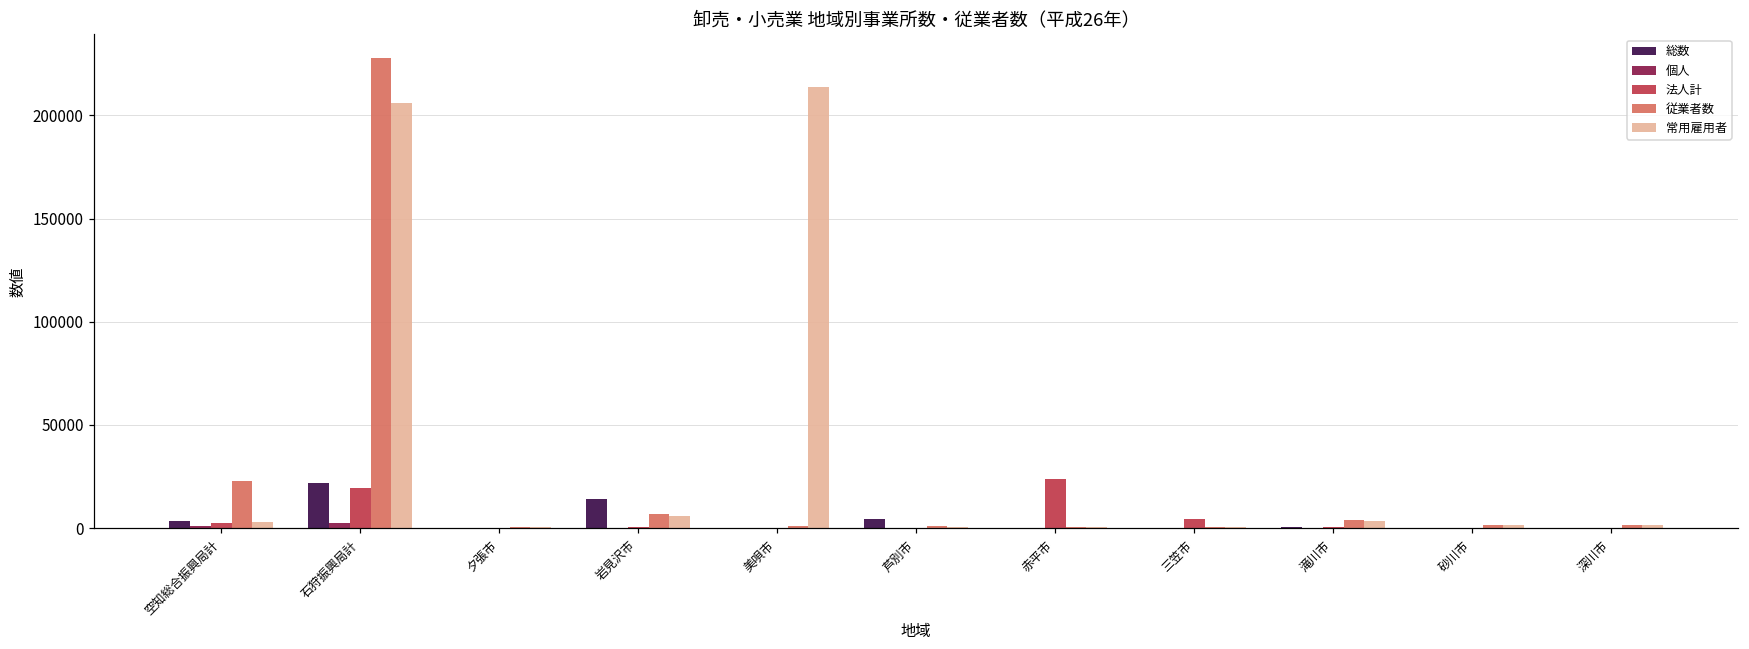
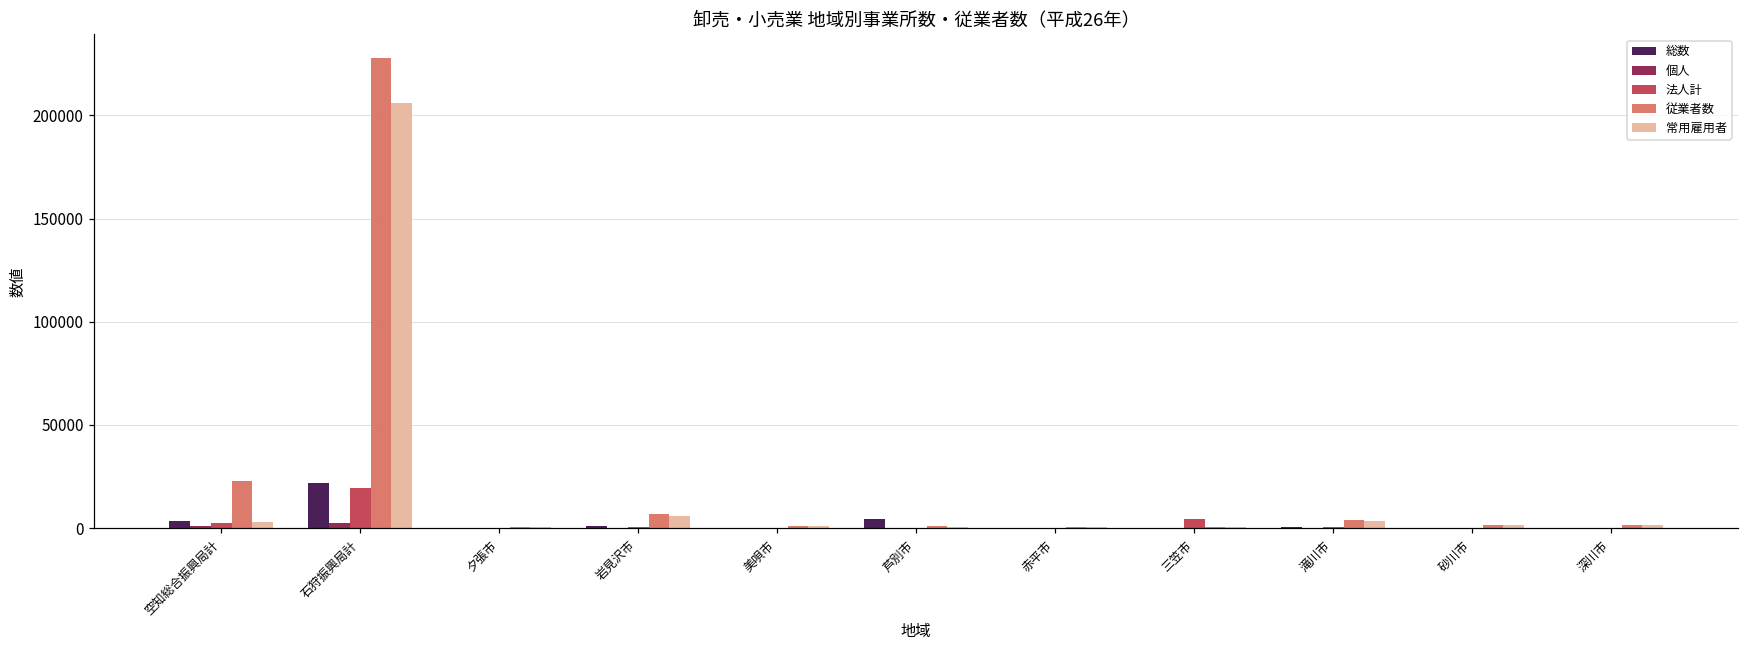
総数, 岩見沢市: 14000 -> 1000
常用雇用者, 美唄市: 214000 -> 1000
法人計, 赤平市: 24000 -> 0
